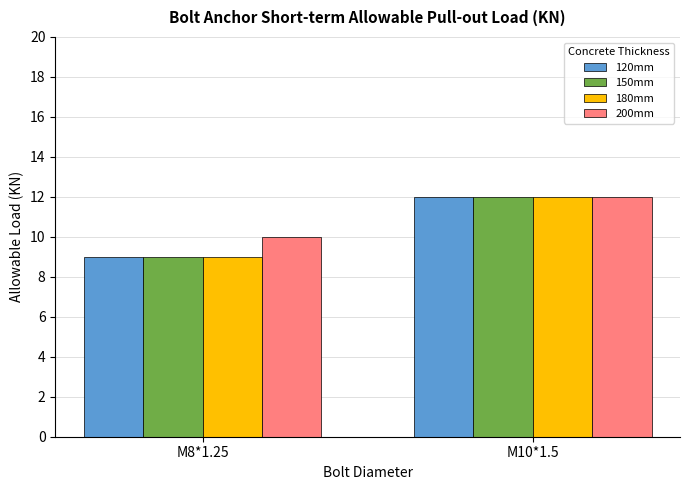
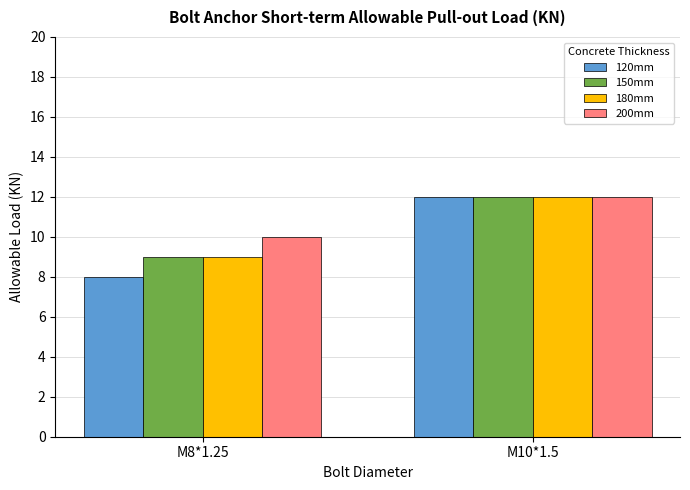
120mm, M8*1.25: 9 -> 8
